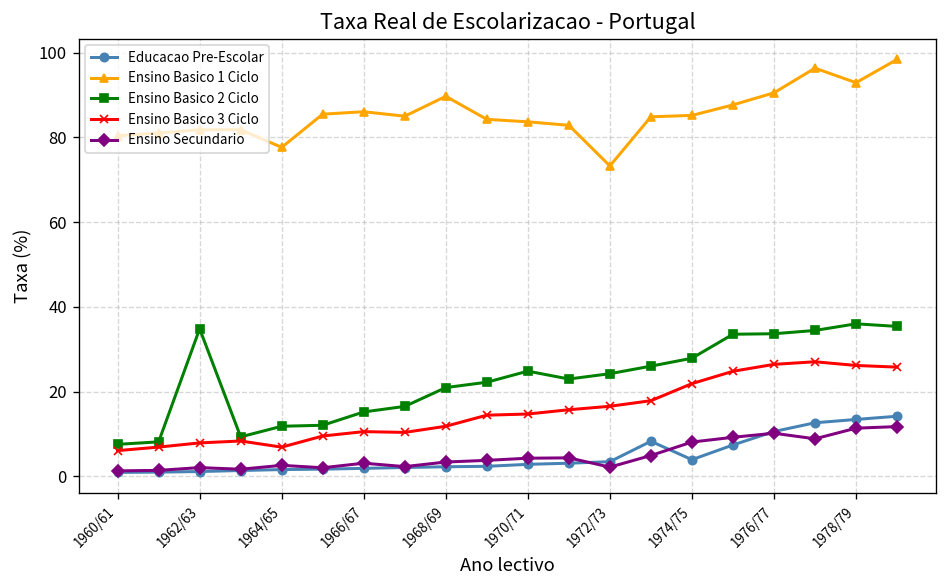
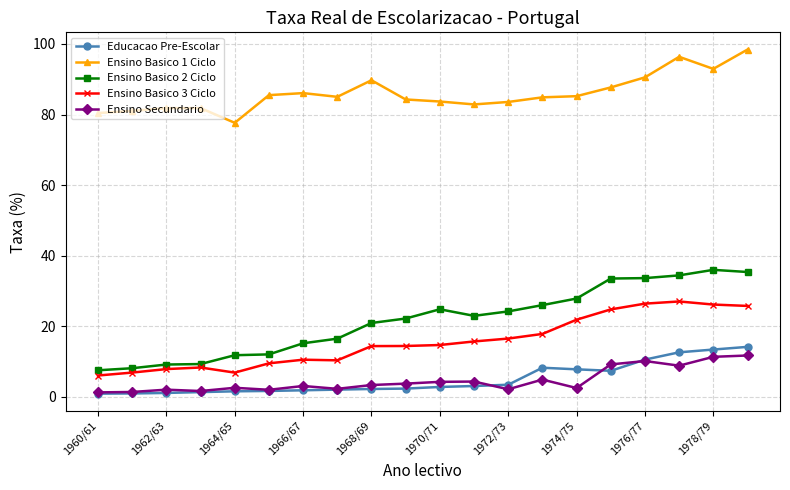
Ensino Basico 2 Ciclo, 1962/63: 35 -> 9
Ensino Basico 3 Ciclo, 1968/69: 12 -> 14
Ensino Basico 1 Ciclo, 1972/73: 73 -> 84
Educacao Pre-Escolar, 1974/75: 4 -> 8
Ensino Secundario, 1974/75: 8 -> 3
